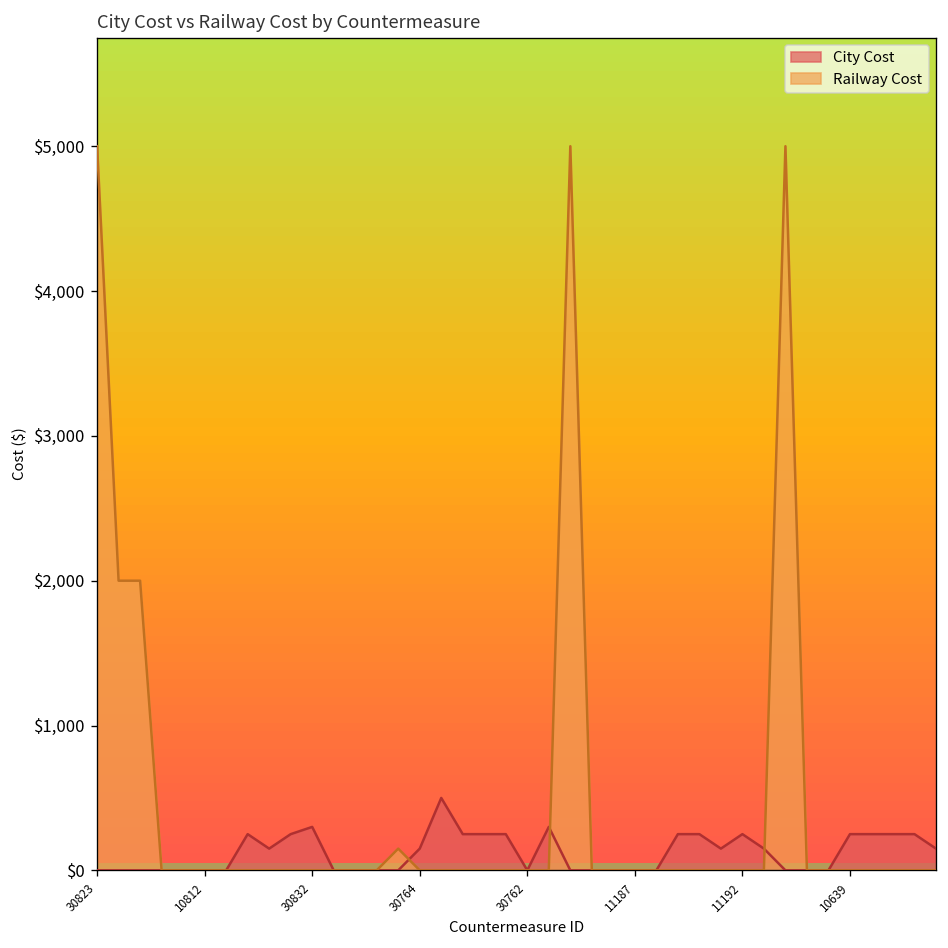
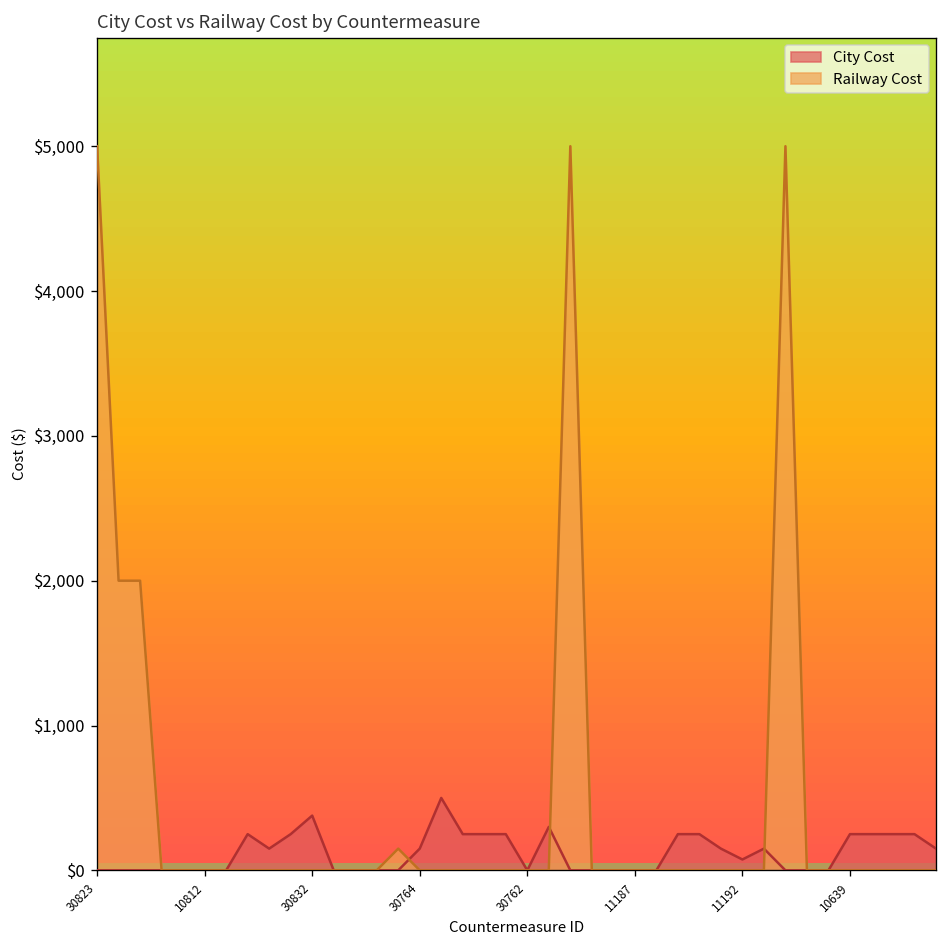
City Cost, 30832: $300 -> $380
City Cost, 11192: $250 -> $80
